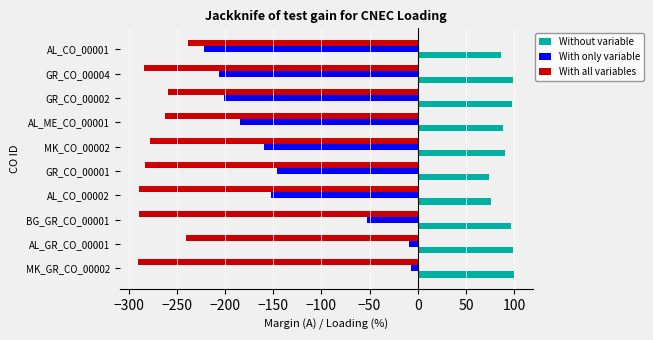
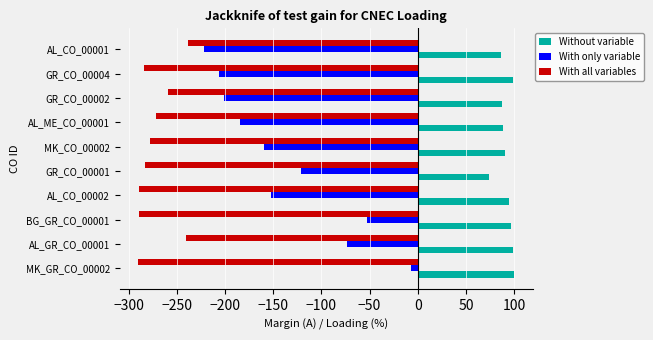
Without variable, GR_CO_00002: 100 -> 90
With all variables, AL_ME_CO_00001: -260 -> -270
With only variable, GR_CO_00001: -150 -> -120
Without variable, AL_CO_00002: 80 -> 100
With only variable, AL_GR_CO_00001: -10 -> -70
